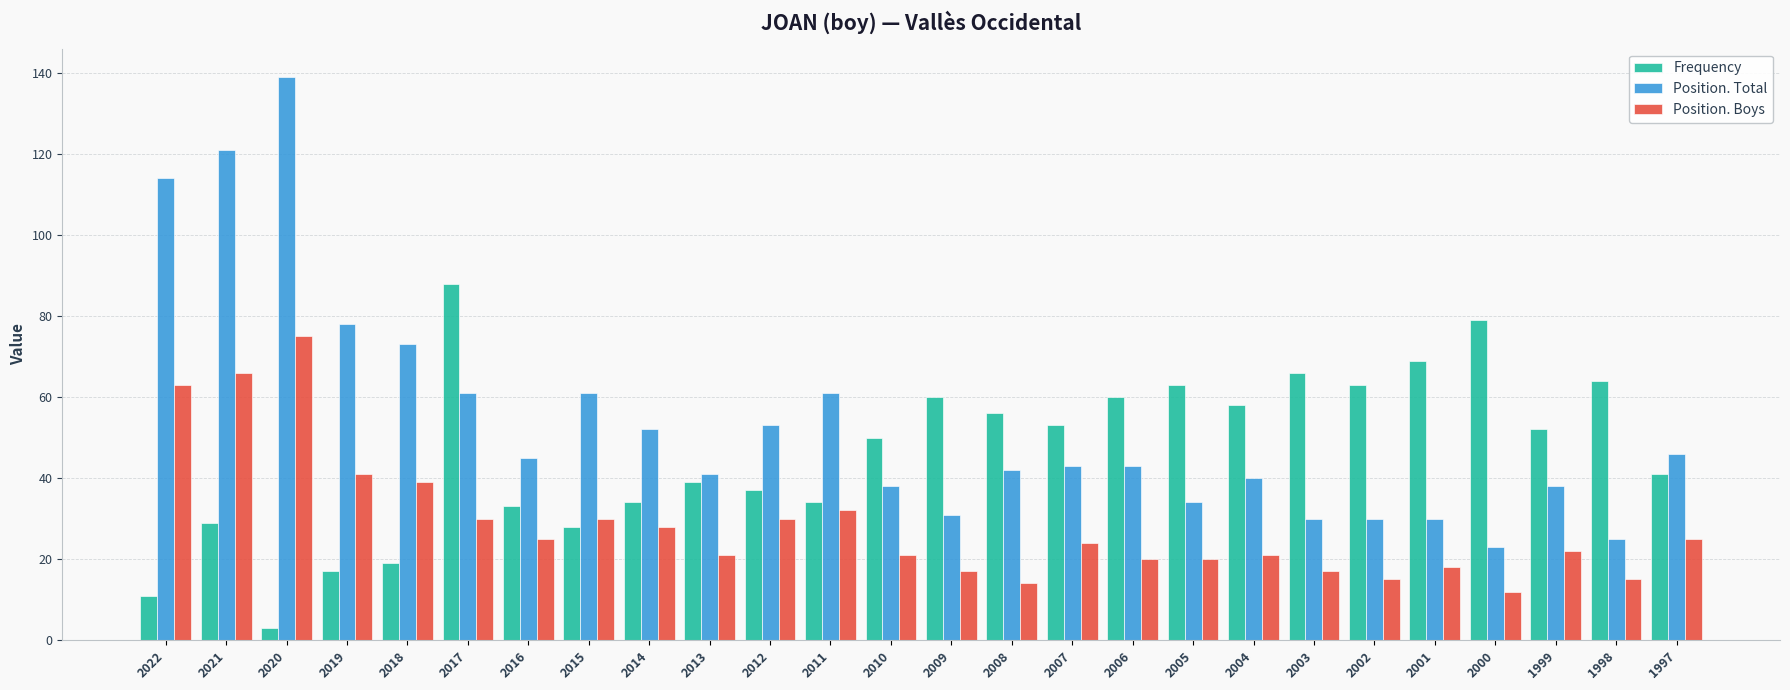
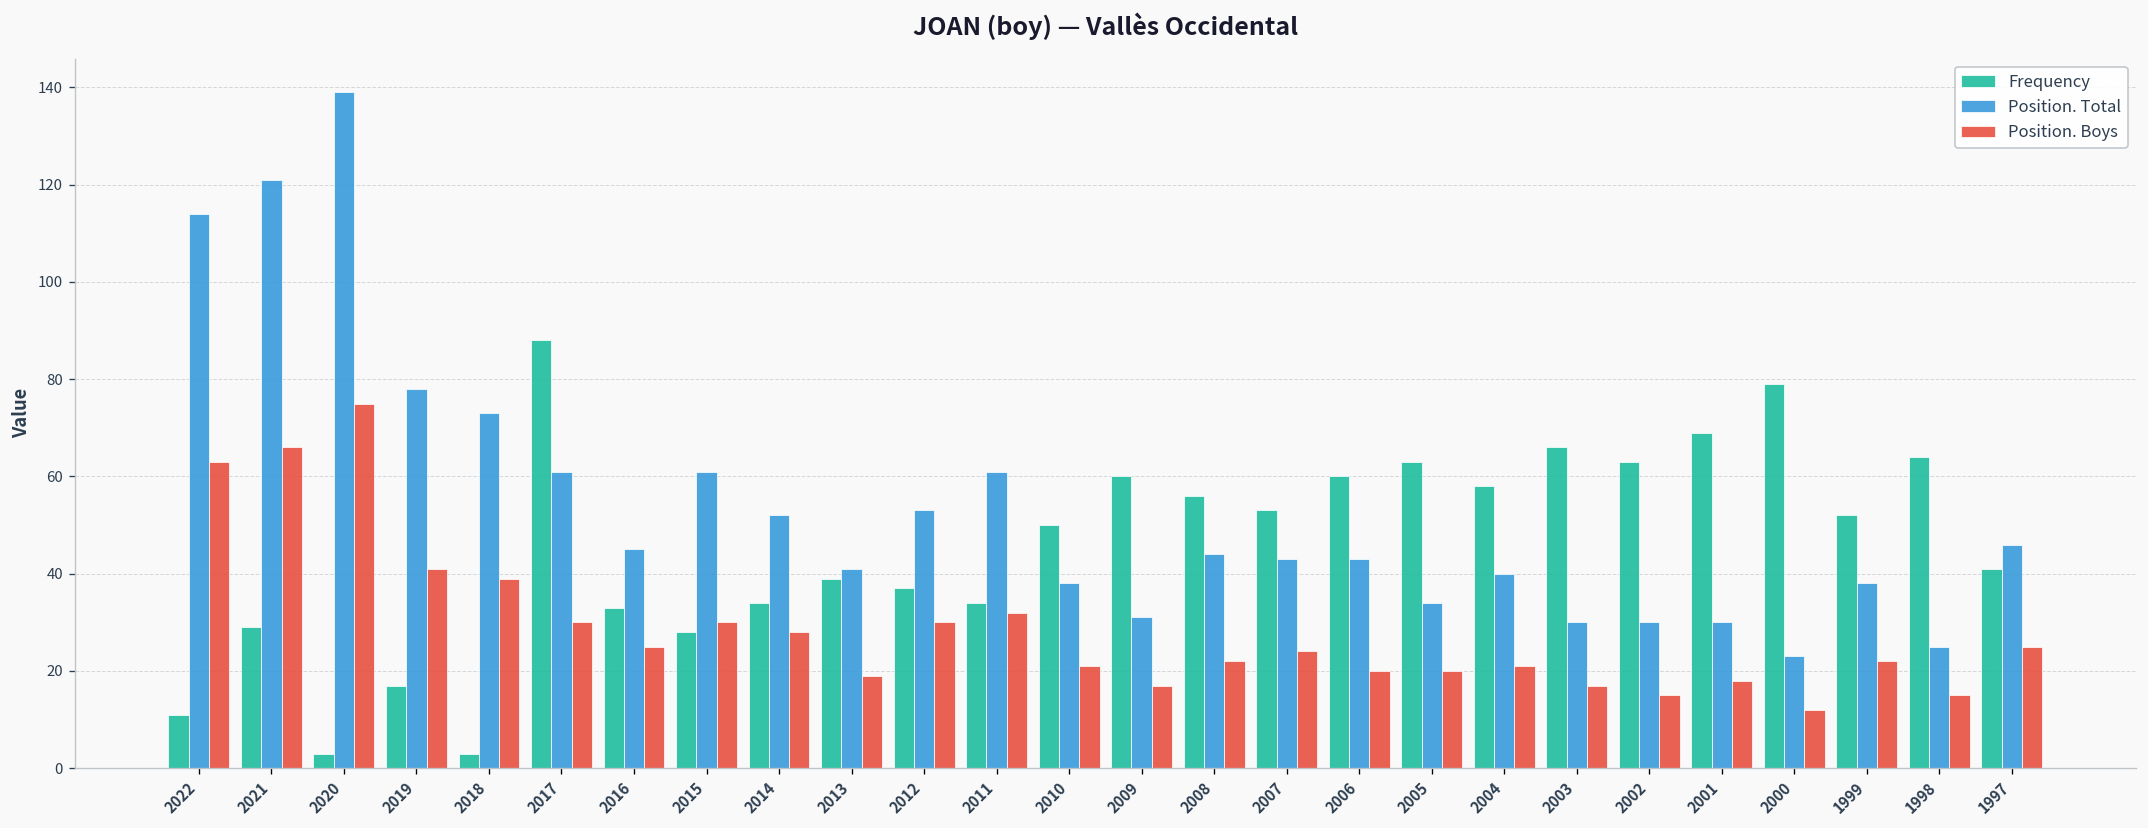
Frequency, 2018: 19 -> 3
Position. Boys, 2013: 21 -> 19
Position. Total, 2008: 42 -> 44
Position. Boys, 2008: 14 -> 22
